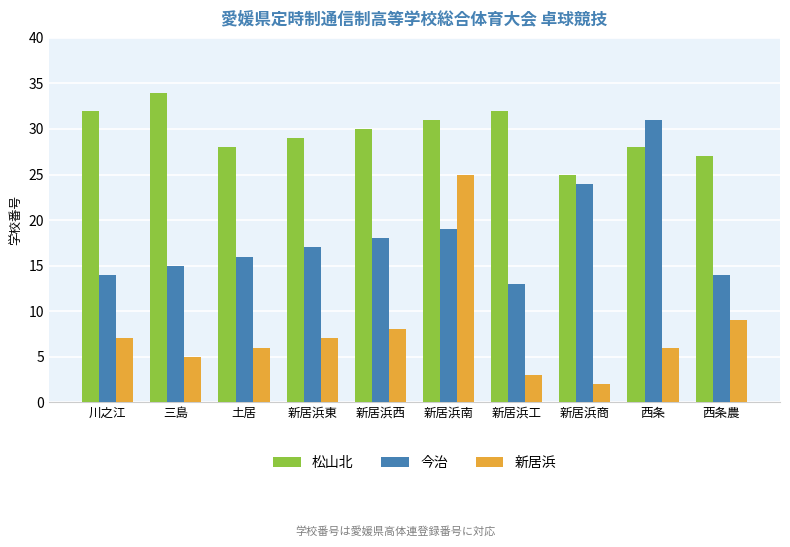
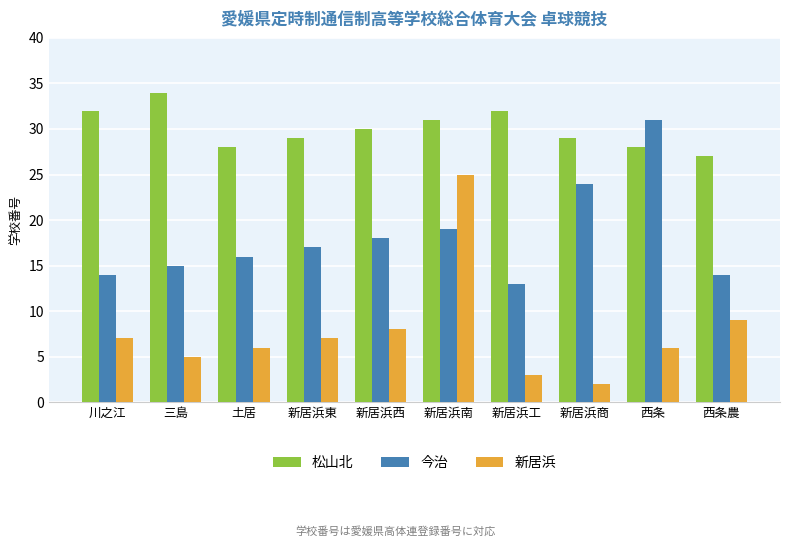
松山北, 新居浜商: 25 -> 29
